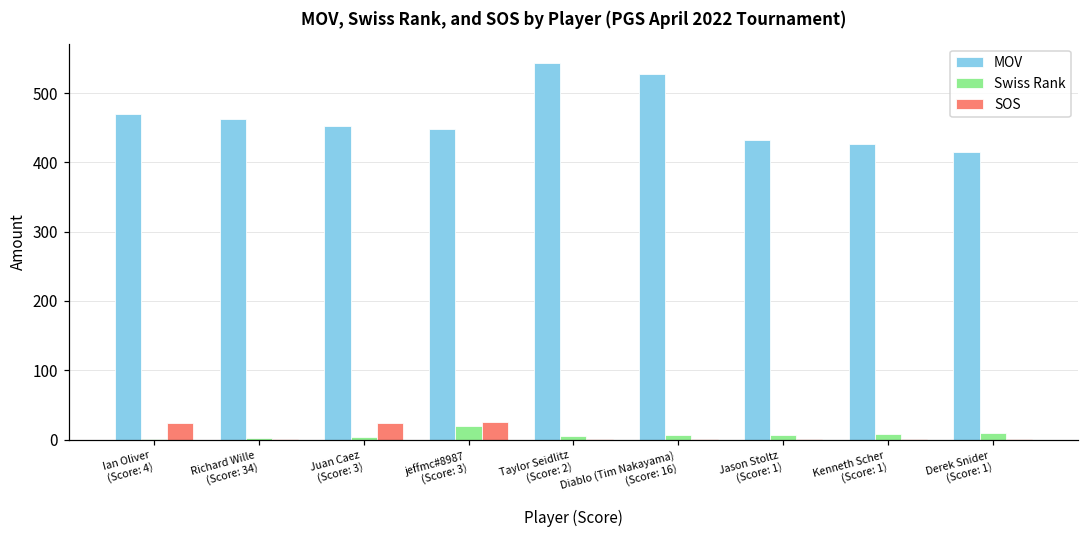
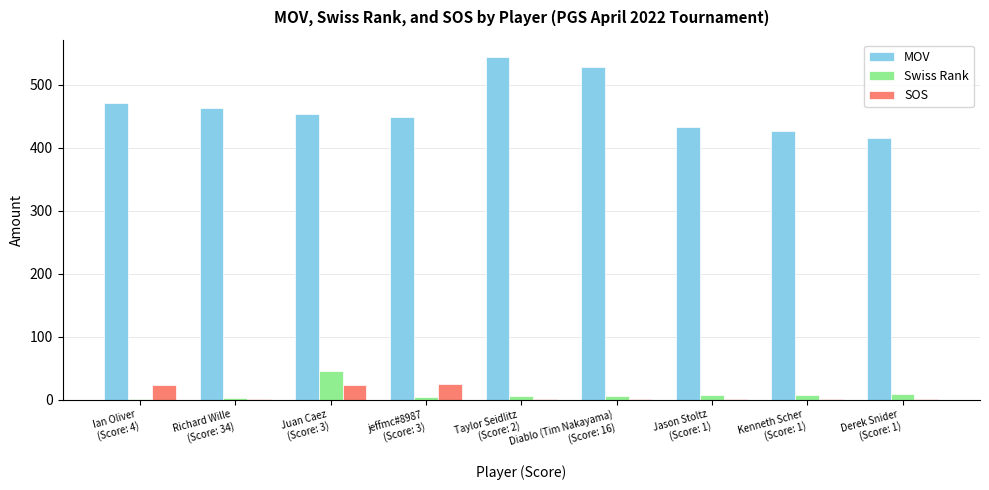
Swiss Rank, Juan Caez (Score: 3): 0 -> 50
Swiss Rank, jeffmc#8987 (Score: 3): 20 -> 0
